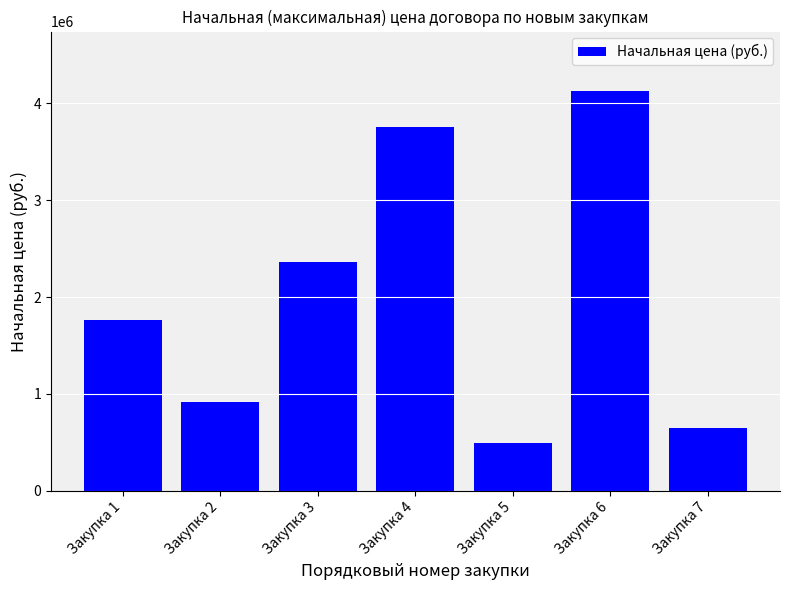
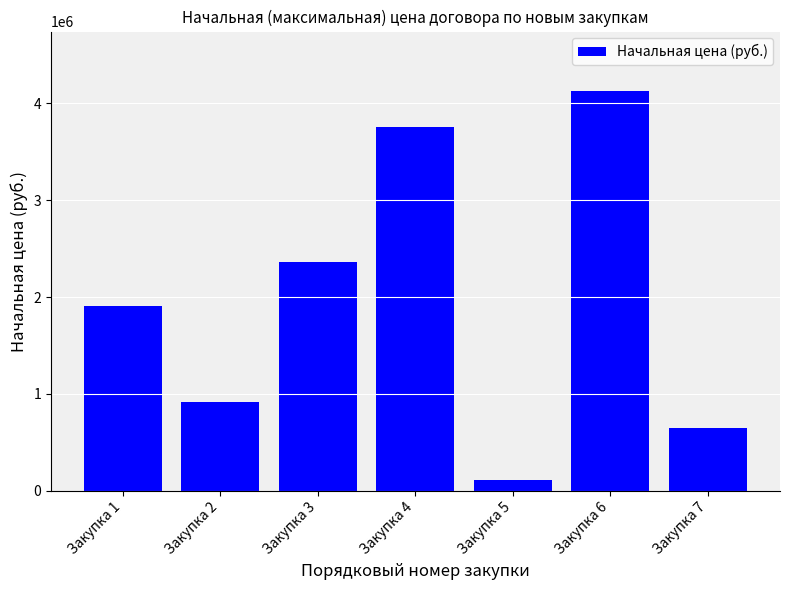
Закупка 1: 1800000 -> 1900000
Закупка 5: 500000 -> 100000
